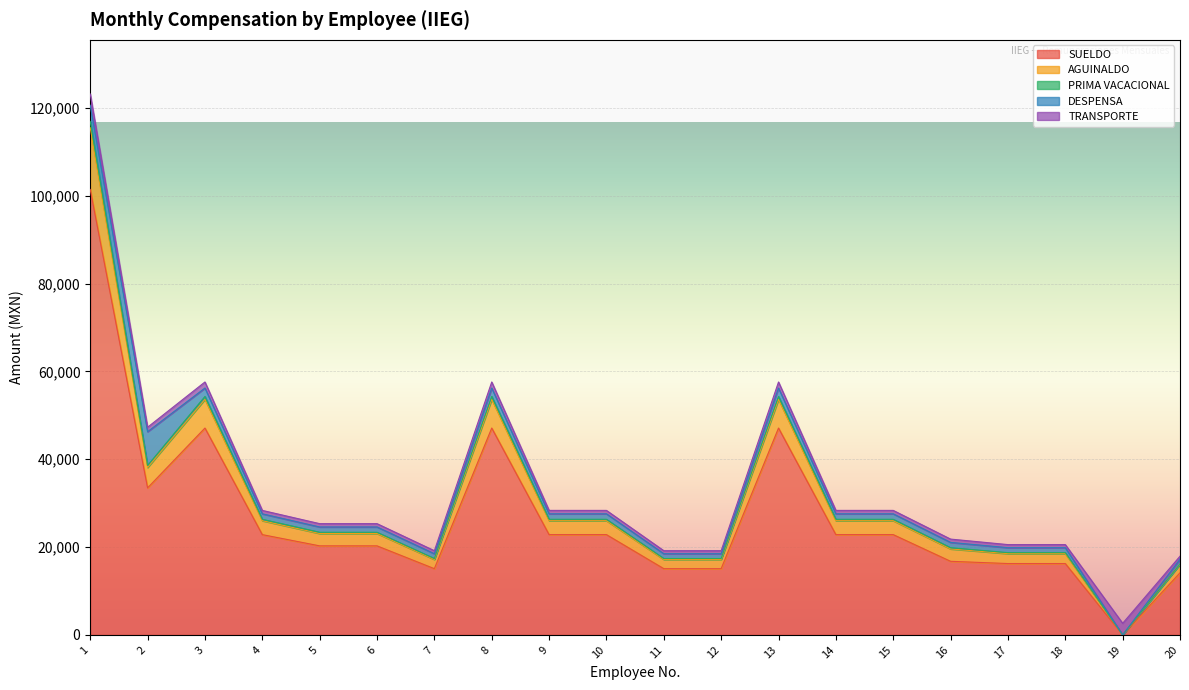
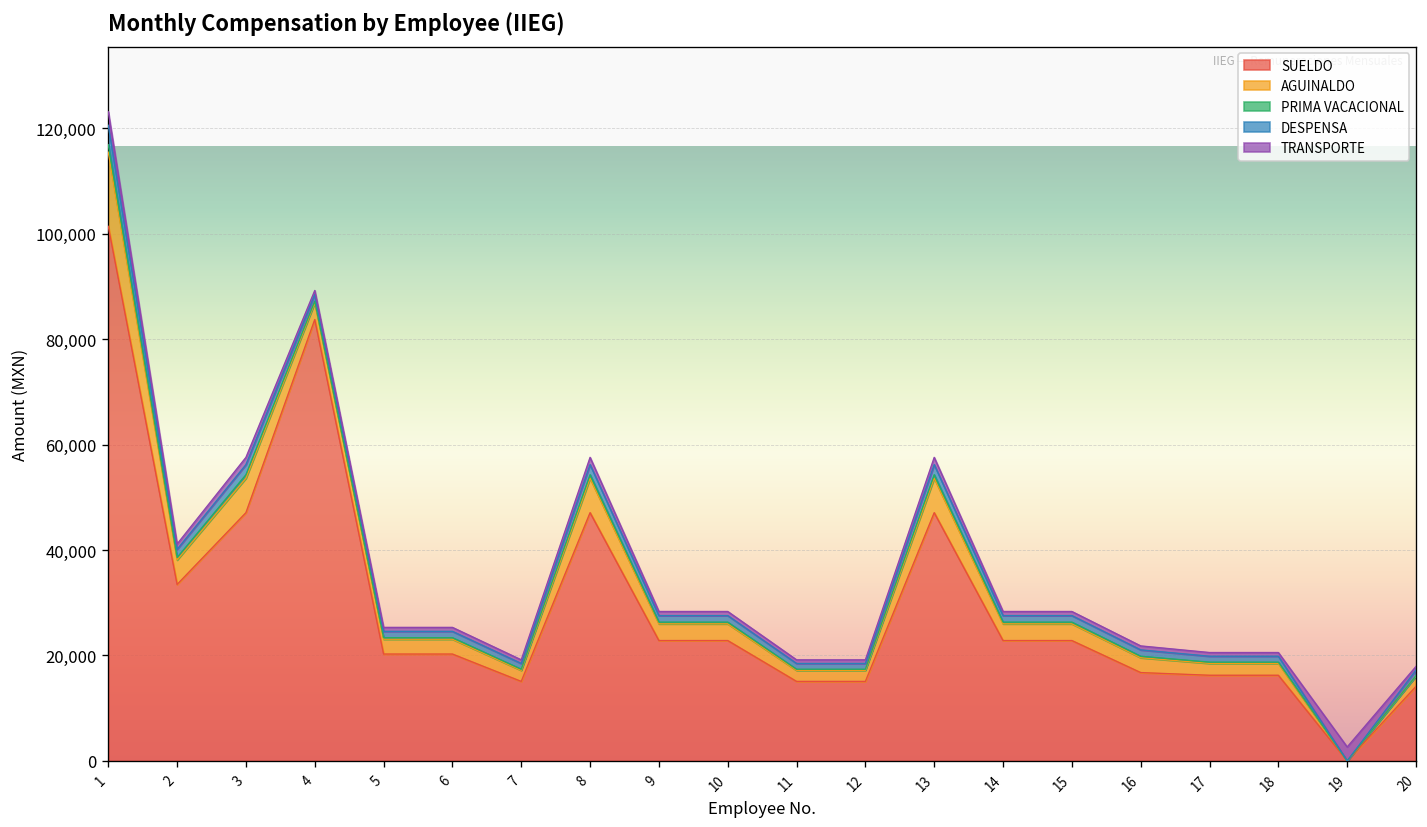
DESPENSA, 2: 8,000 -> 2,000
SUELDO, 4: 23,000 -> 84,000
